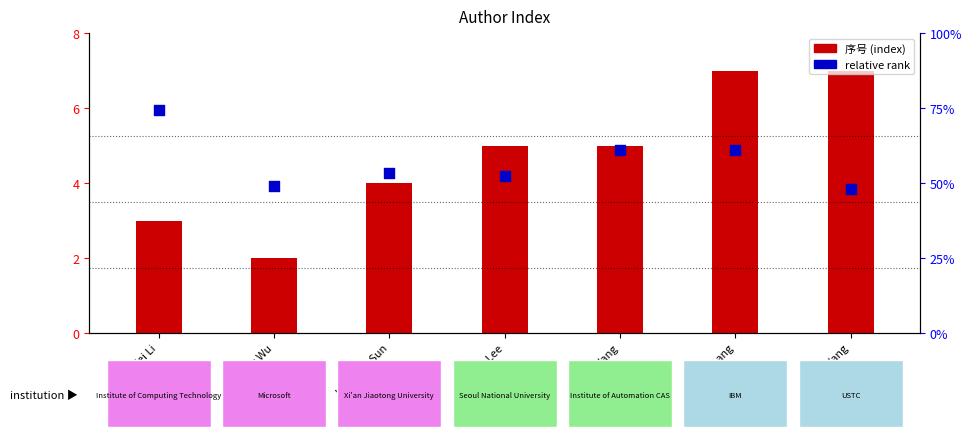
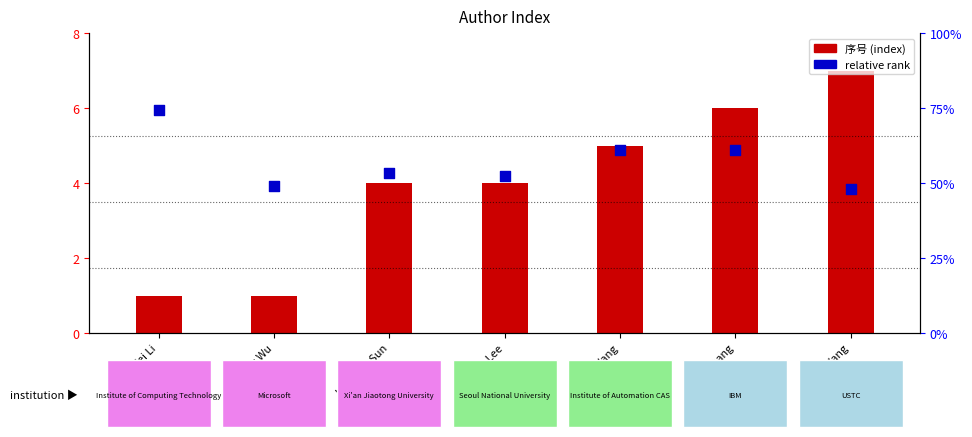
序号 (index), Wei Li: 3 -> 1
序号 (index), Ming Wu: 2 -> 1
序号 (index), Sukhan Lee: 5 -> 4
序号 (index), Xin Zhang: 7 -> 6
